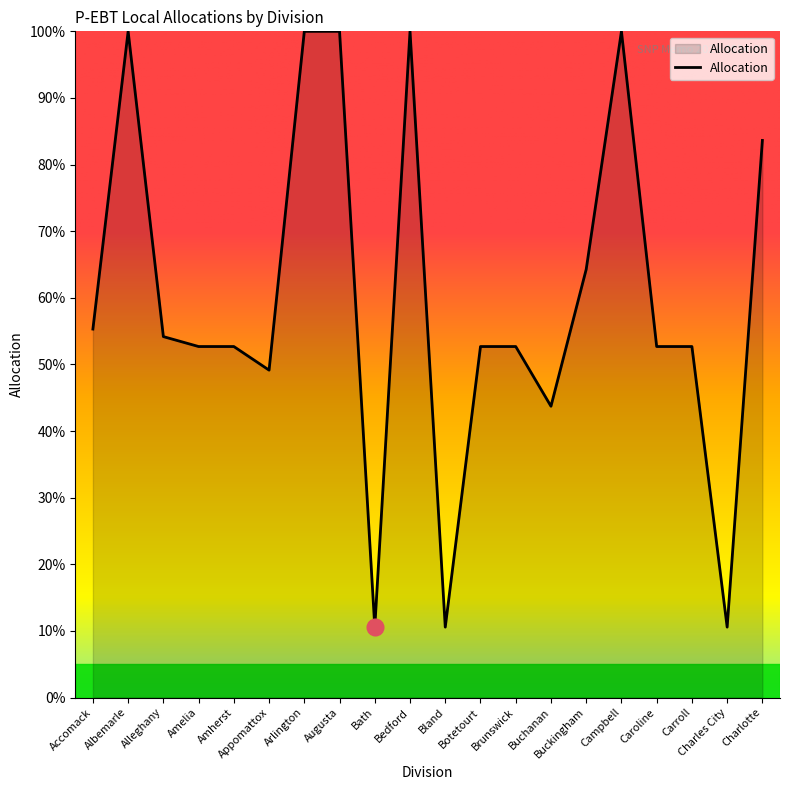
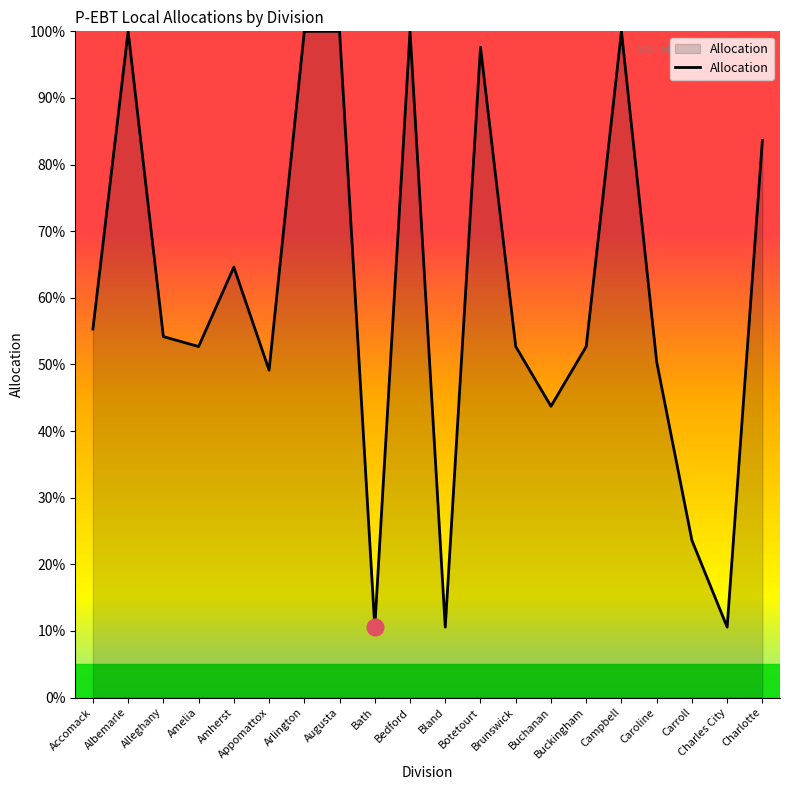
Allocation, Amherst: 53% -> 65%
Allocation, Botetourt: 53% -> 98%
Allocation, Buckingham: 64% -> 53%
Allocation, Caroline: 53% -> 50%
Allocation, Carroll: 53% -> 24%
